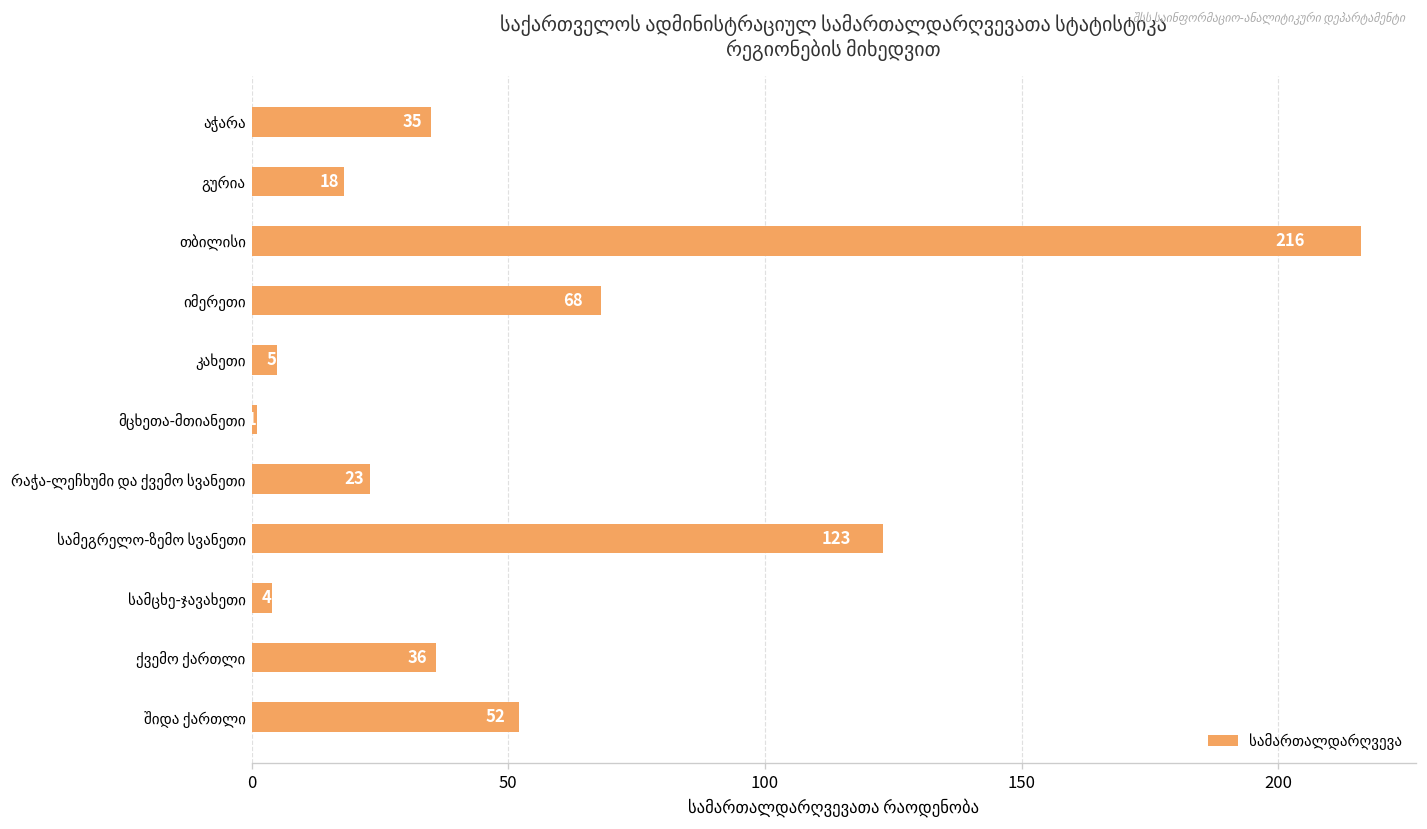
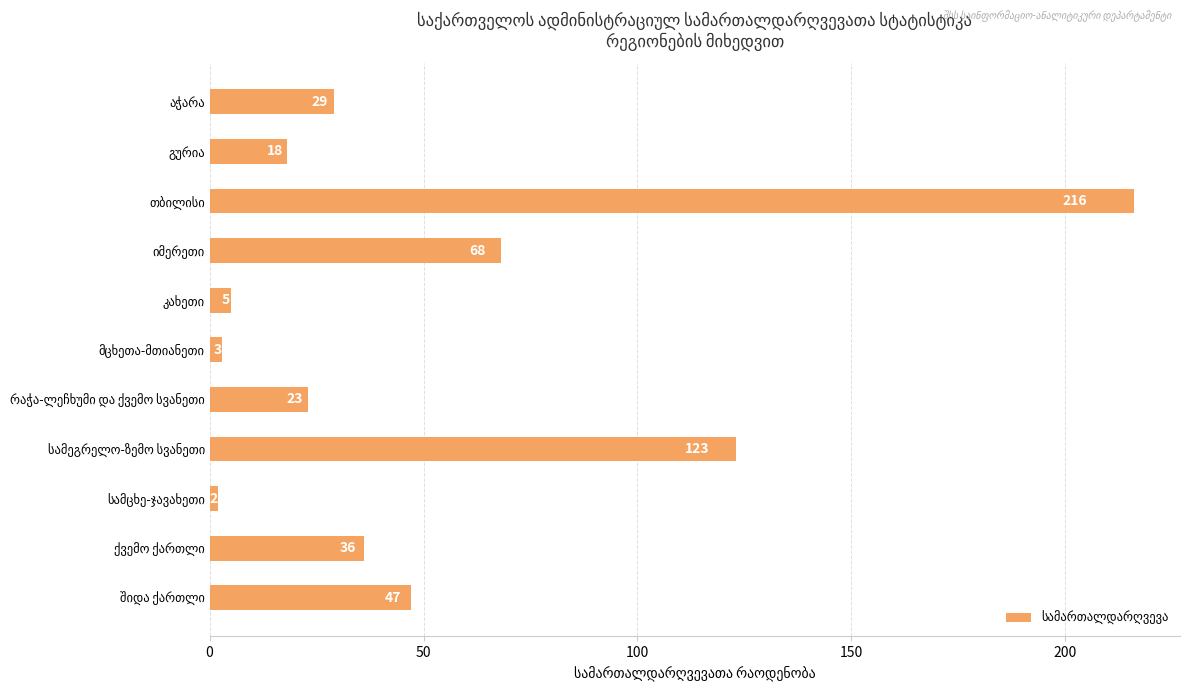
აჭარა: 35 -> 29
მცხეთა-მთიანეთი: 1 -> 3
სამცხე-ჯავახეთი: 4 -> 2
შიდა ქართლი: 52 -> 47
